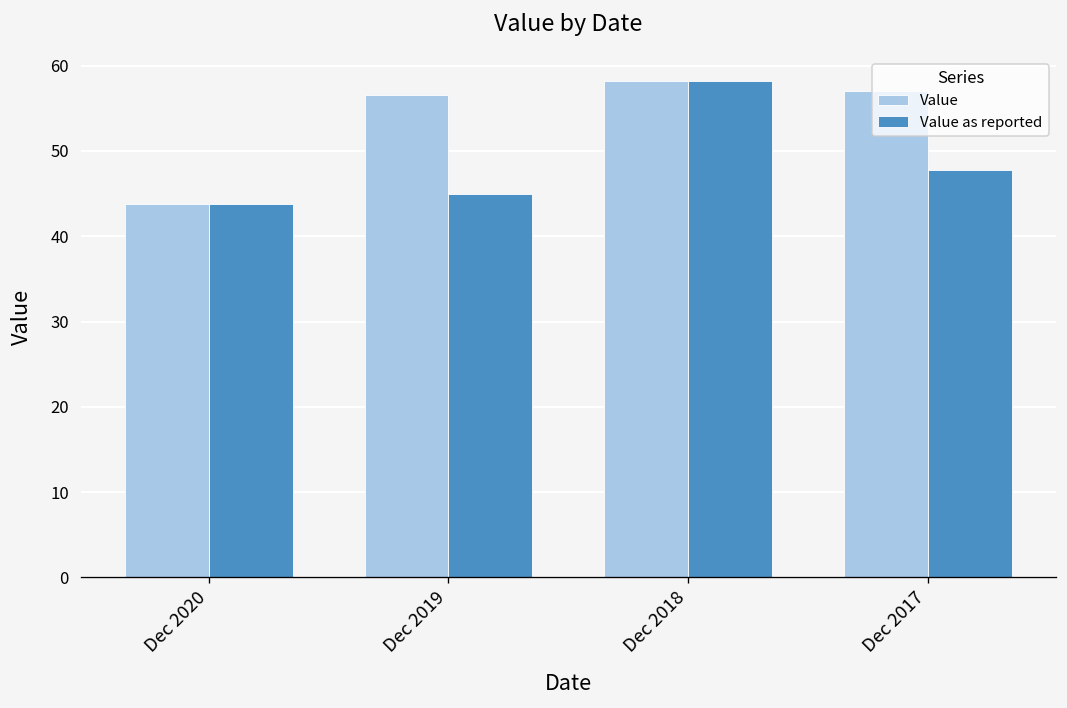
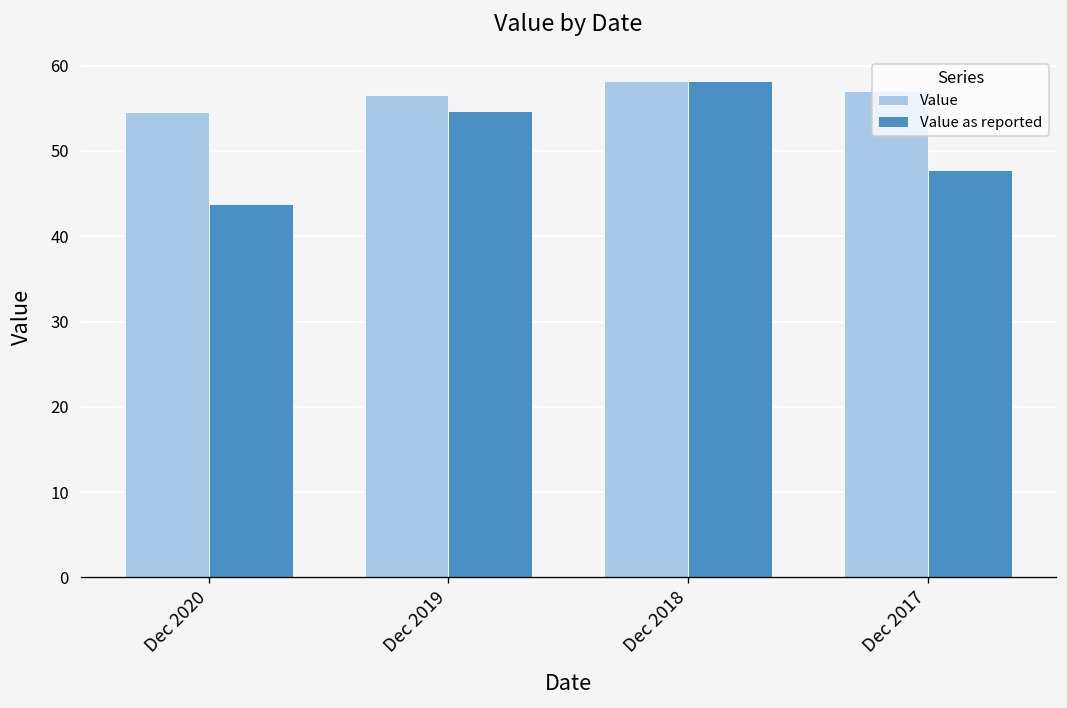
Value, Dec 2020: 44 -> 55
Value as reported, Dec 2019: 45 -> 55
